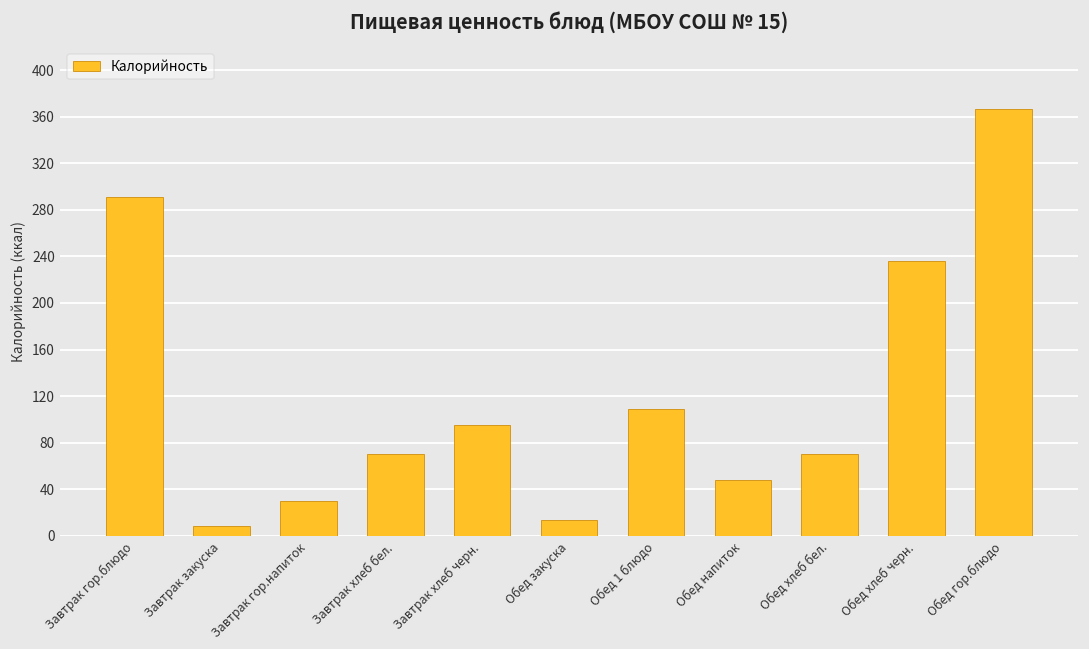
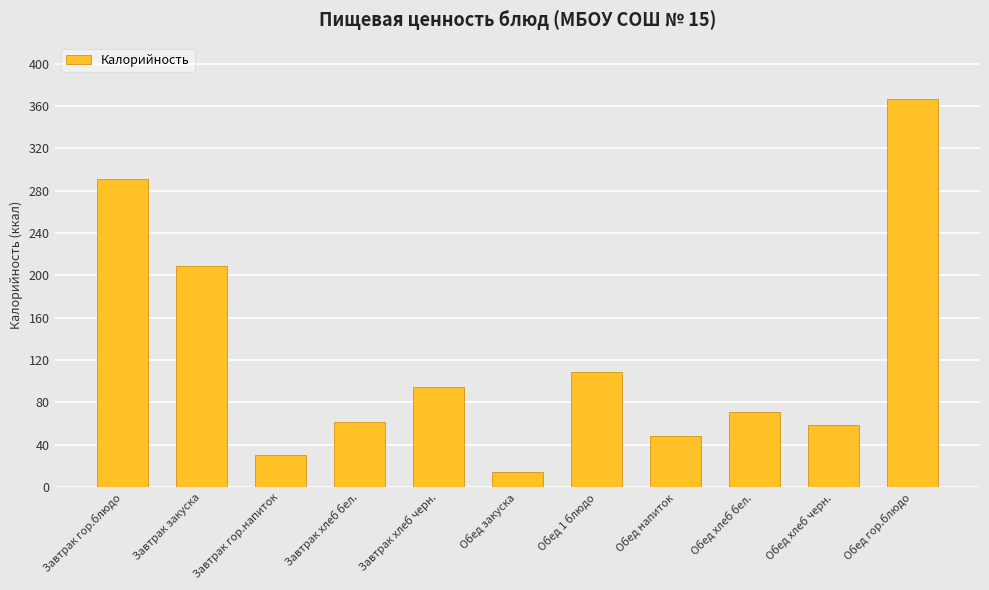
Завтрак закуска: 8 -> 209
Завтрак хлеб бел.: 71 -> 62
Обед хлеб черн.: 236 -> 59
